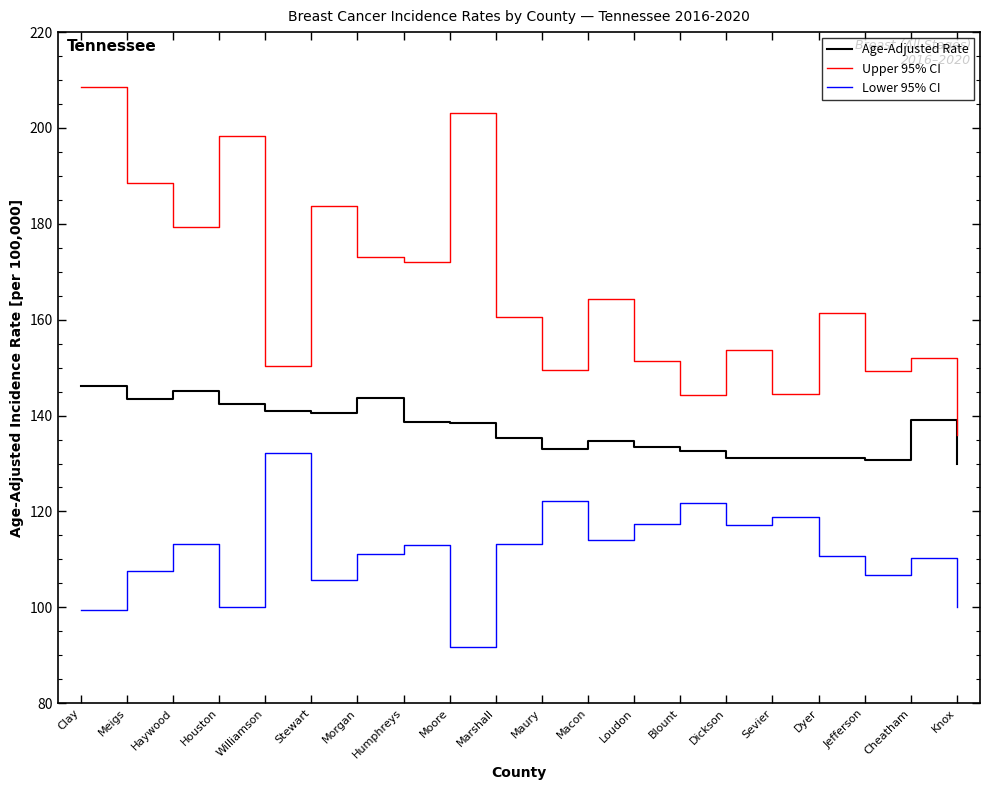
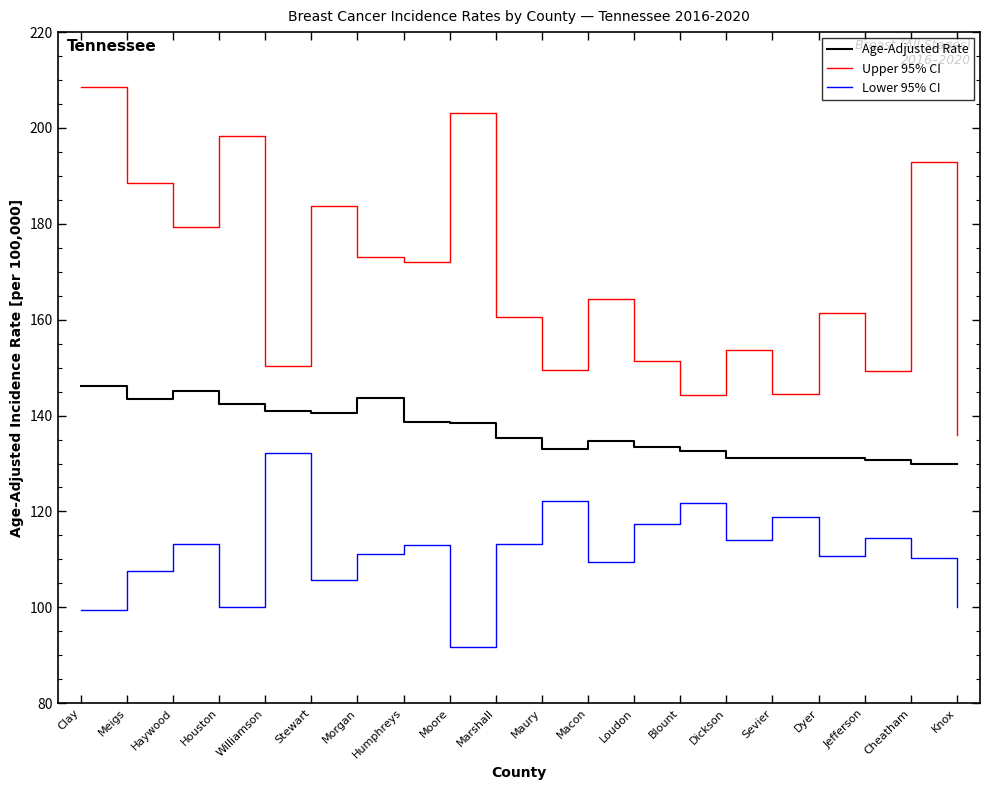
Lower 95% CI, Macon: 114 -> 110
Lower 95% CI, Dickson: 117 -> 114
Lower 95% CI, Jefferson: 107 -> 114
Age-Adjusted Rate, Cheatham: 139 -> 130
Upper 95% CI, Cheatham: 152 -> 193
